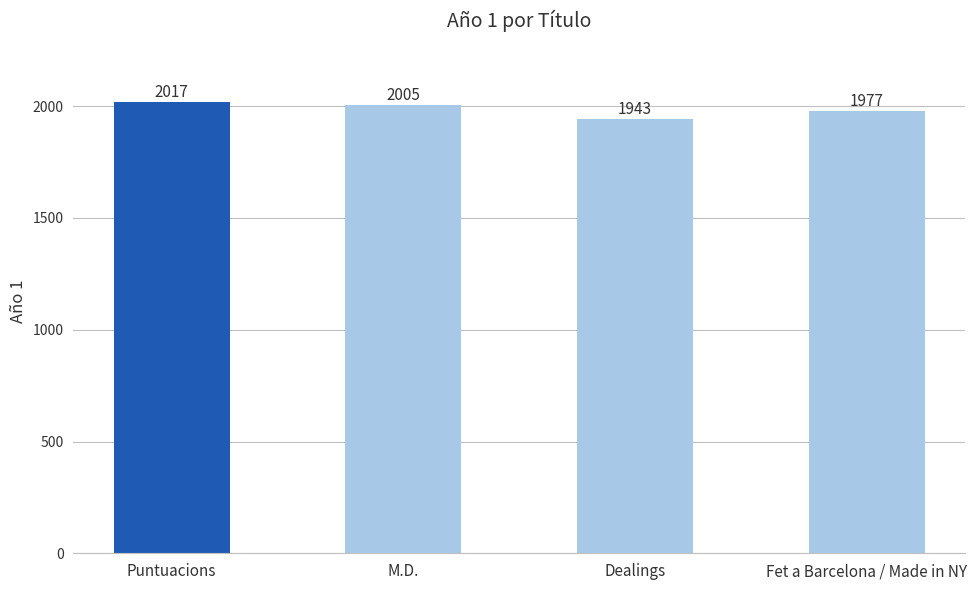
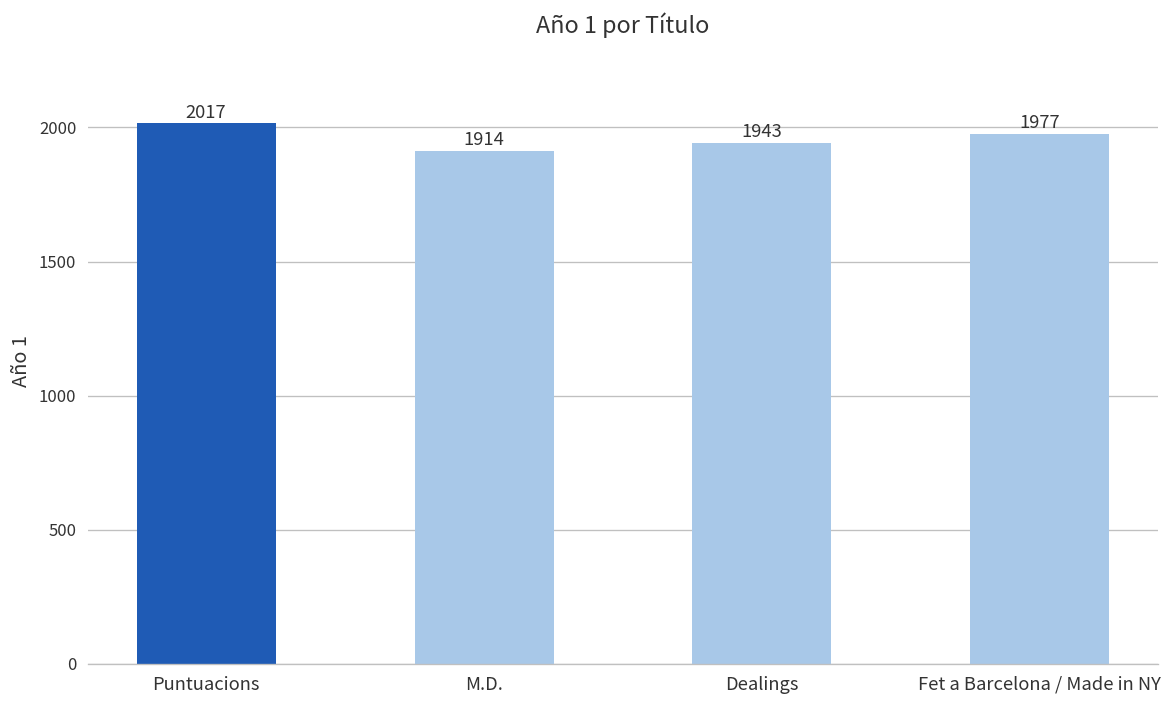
M.D.: 2005 -> 1914
